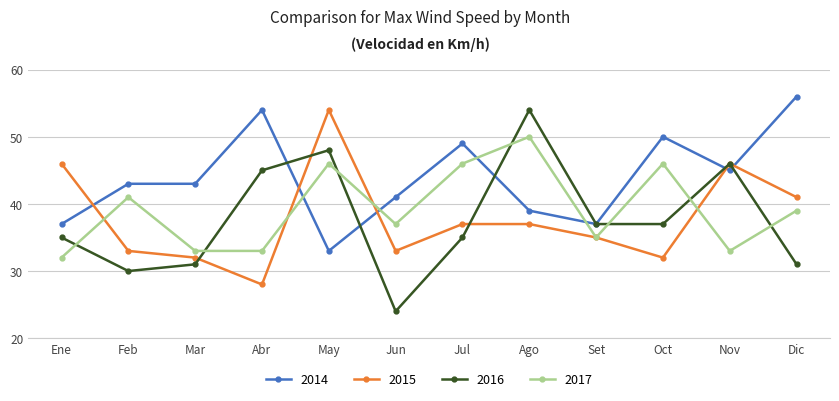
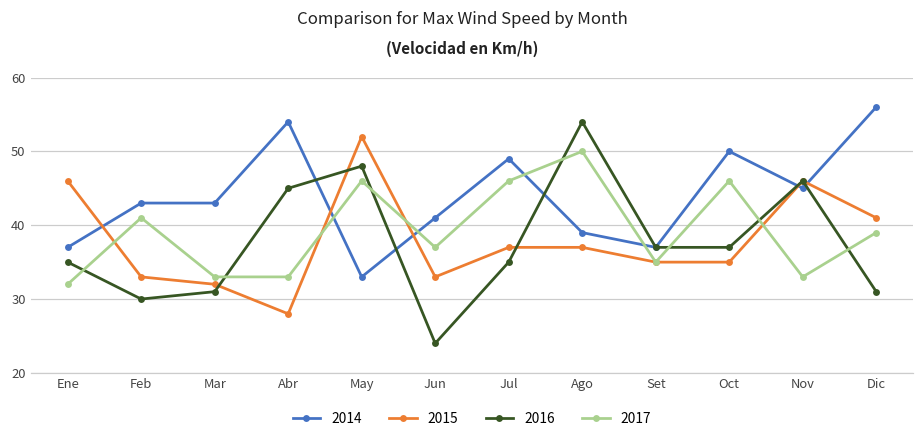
2015, May: 54 -> 52
2015, Oct: 32 -> 35
